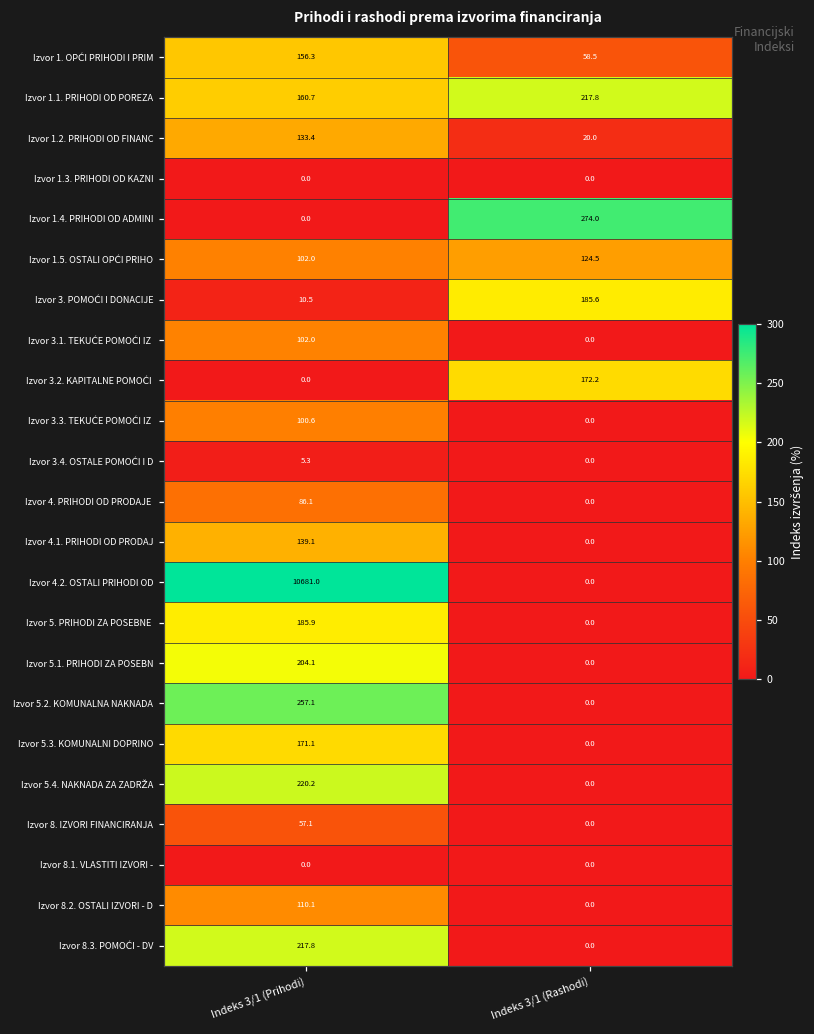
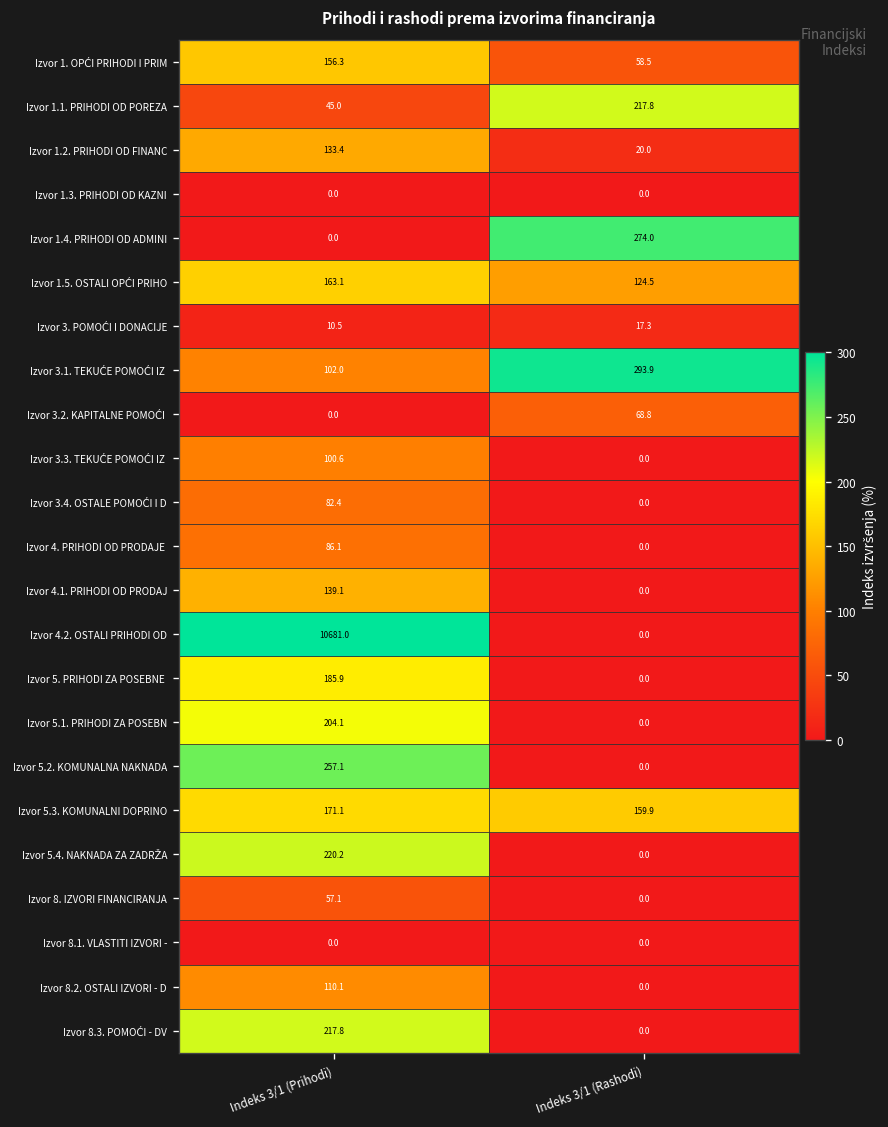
Izvor 1.1. PRIHODI OD POREZA, Indeks 3/1 (Prihodi): 160.7 -> 45.0
Izvor 1.5. OSTALI OPĆI PRIHO, Indeks 3/1 (Prihodi): 102.0 -> 163.1
Izvor 3. POMOĆI I DONACIJE, Indeks 3/1 (Rashodi): 185.6 -> 17.3
Izvor 3.1. TEKUĆE POMOĆI IZ, Indeks 3/1 (Rashodi): 0.0 -> 293.9
Izvor 3.2. KAPITALNE POMOĆI, Indeks 3/1 (Rashodi): 172.2 -> 68.8
Izvor 3.4. OSTALE POMOĆI I D, Indeks 3/1 (Prihodi): 5.3 -> 82.4
Izvor 5.3. KOMUNALNI DOPRINO, Indeks 3/1 (Rashodi): 0.0 -> 159.9
